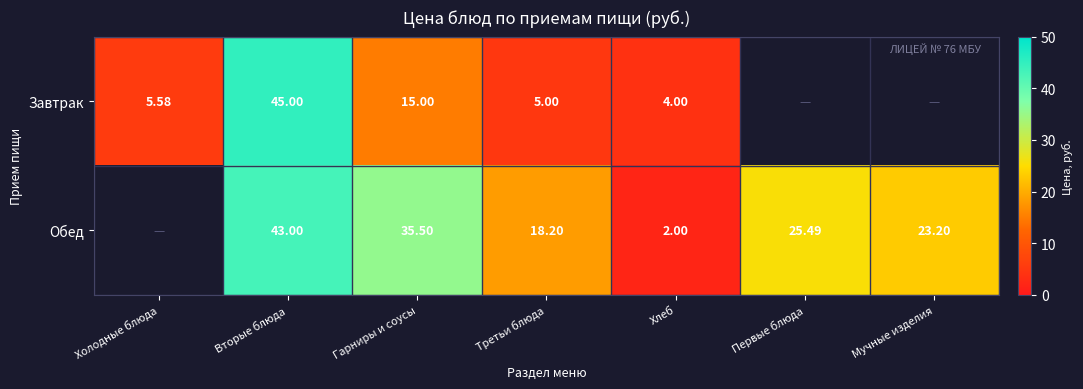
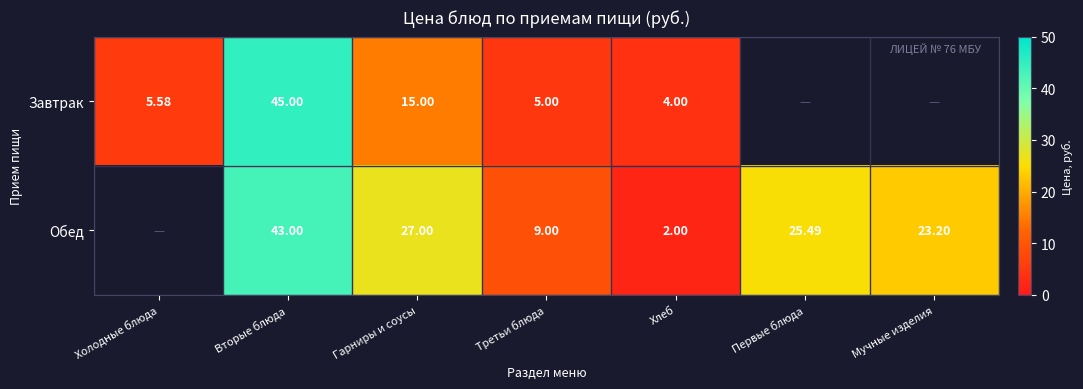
Обед, Гарниры и соусы: 35.50 -> 27.00
Обед, Третьи блюда: 18.20 -> 9.00
